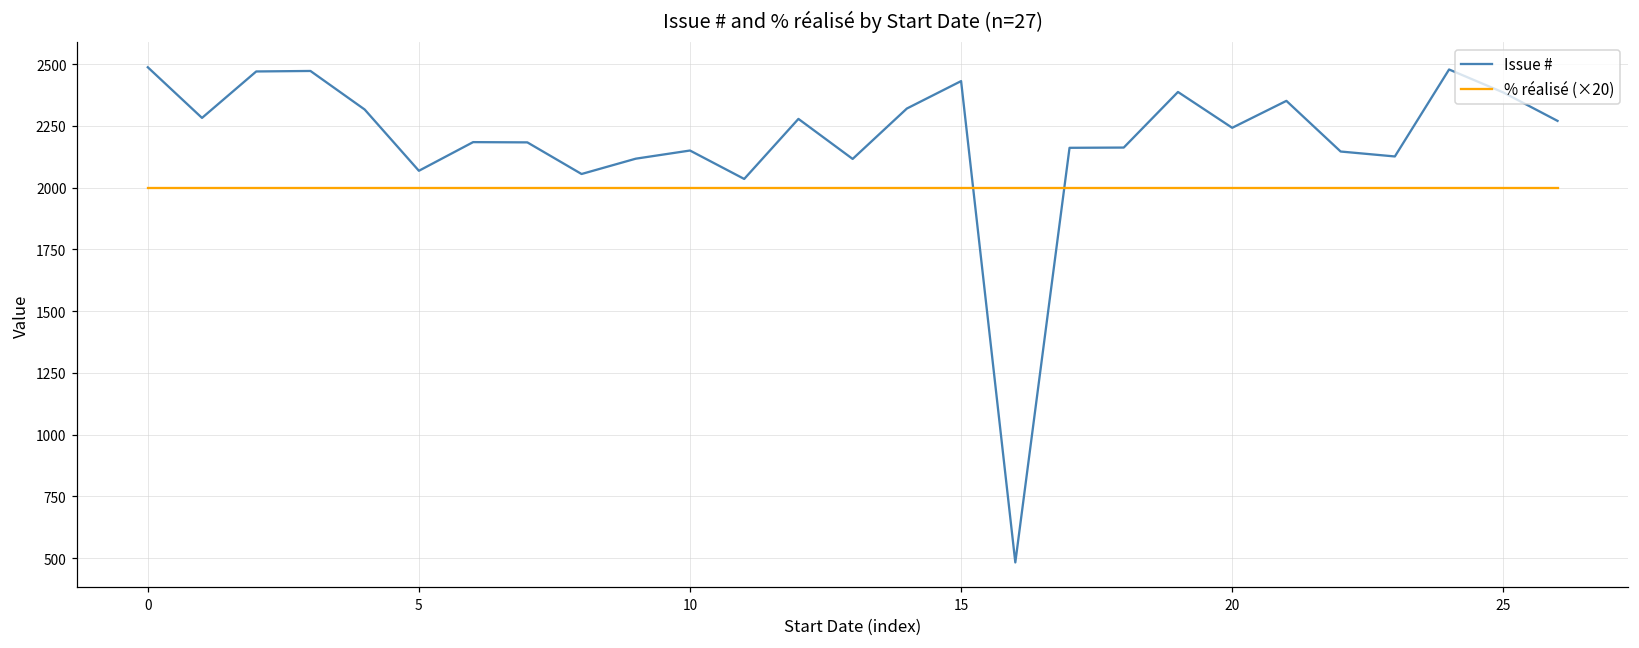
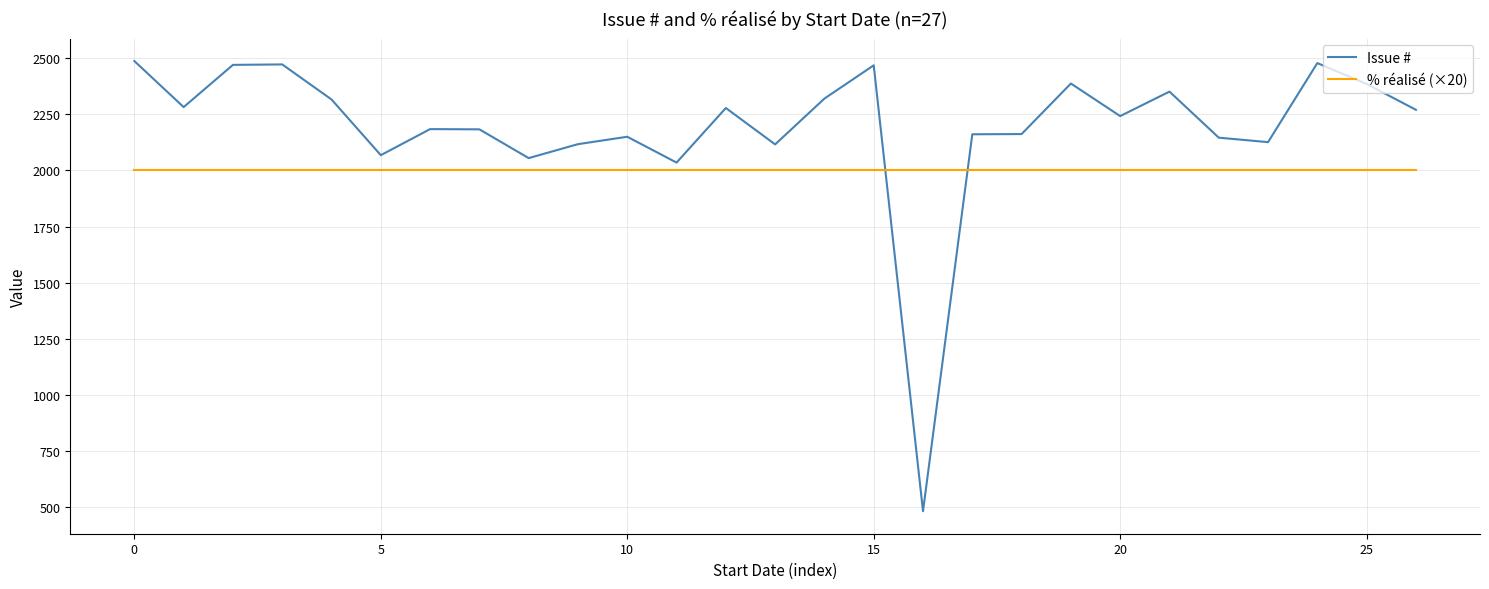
Issue #, 15: 2430 -> 2470
